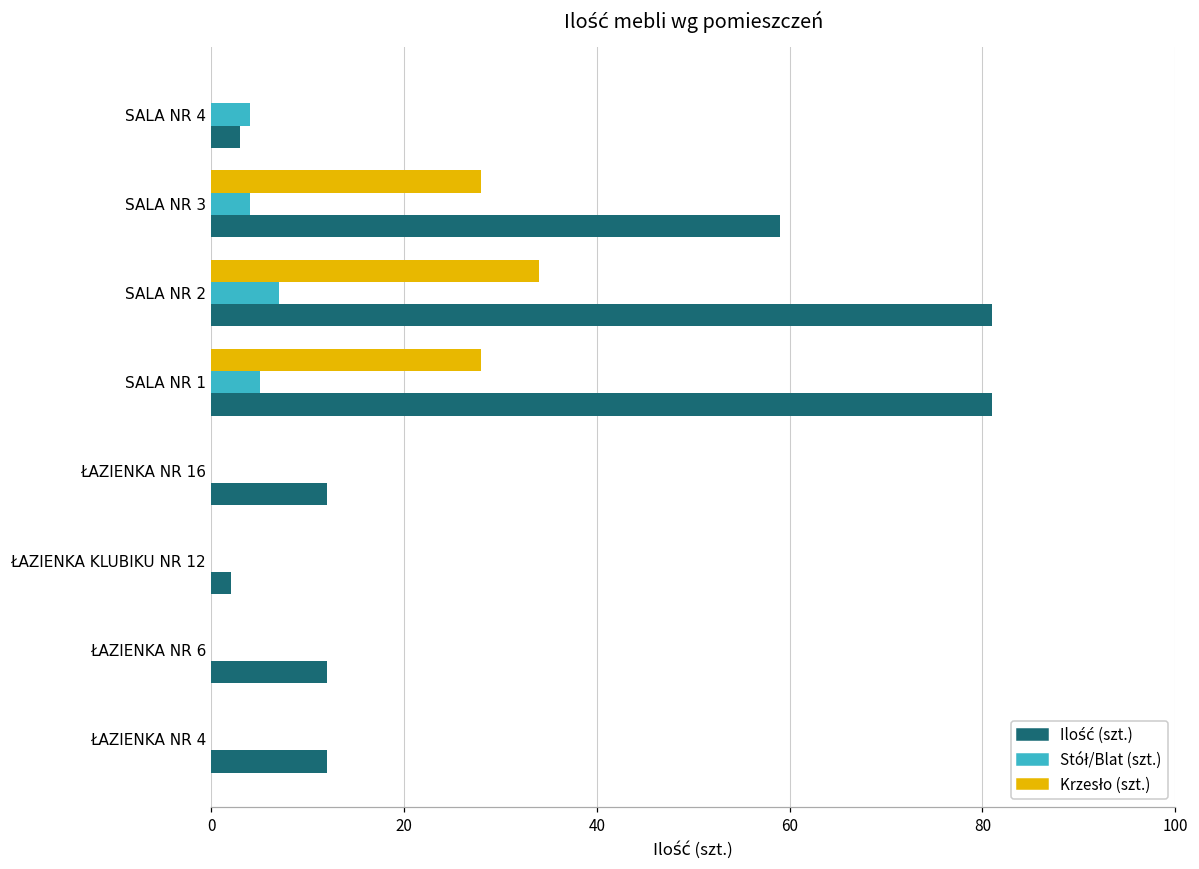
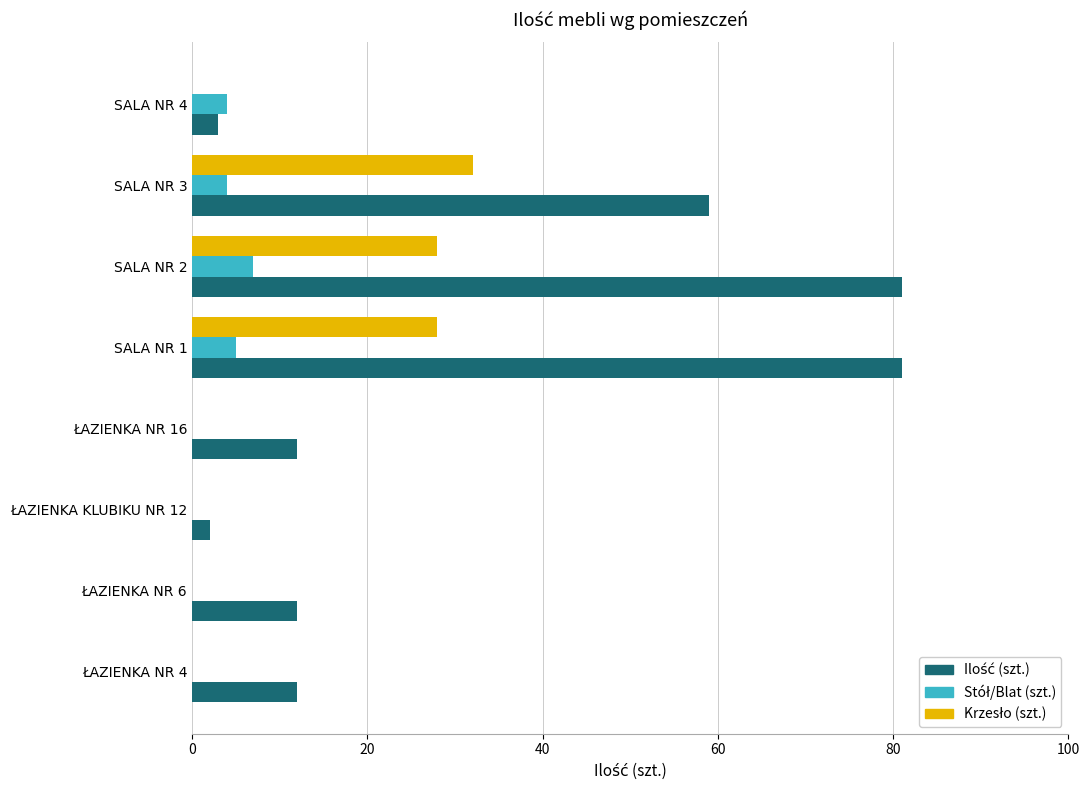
Krzesło (szt.), SALA NR 3: 28 -> 32
Krzesło (szt.), SALA NR 2: 34 -> 28
